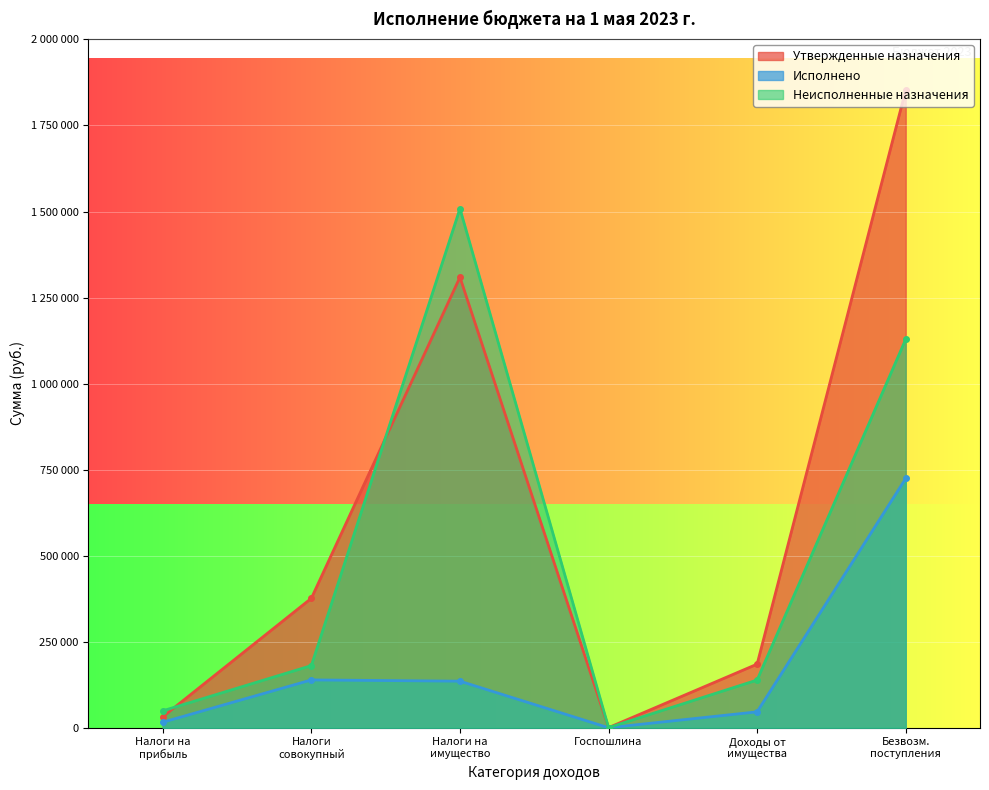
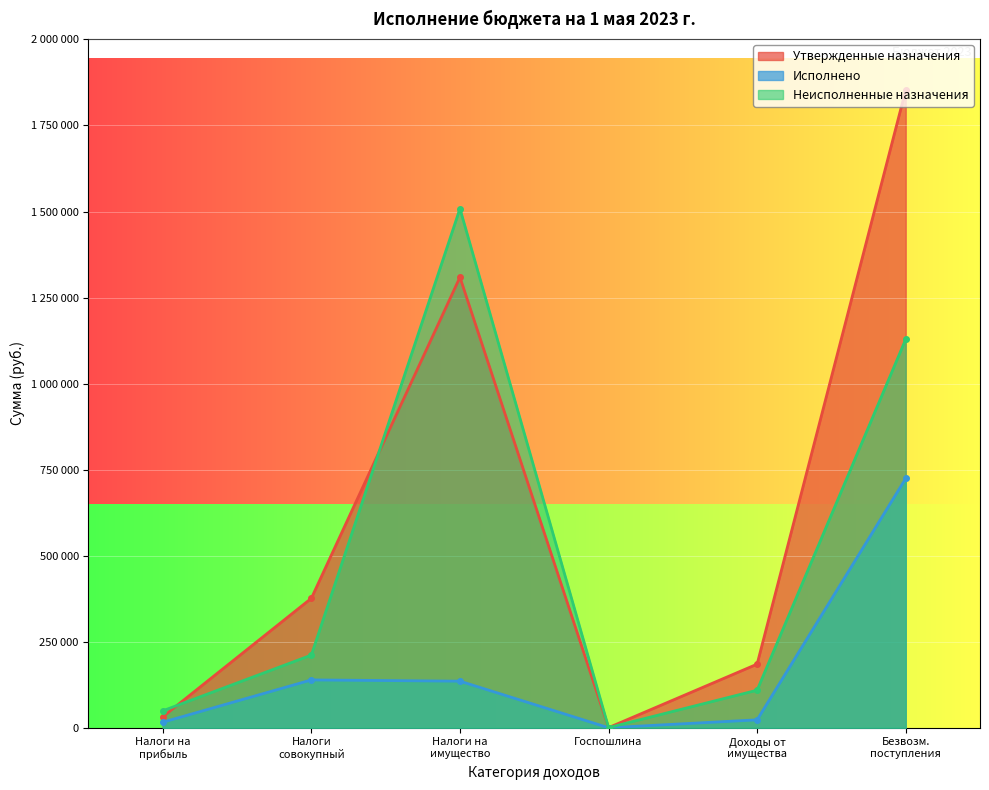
Неисполненные назначения, Налоги совокупный: 180000 -> 210000
Исполнено, Доходы от имущества: 50000 -> 20000
Неисполненные назначения, Доходы от имущества: 140000 -> 110000
